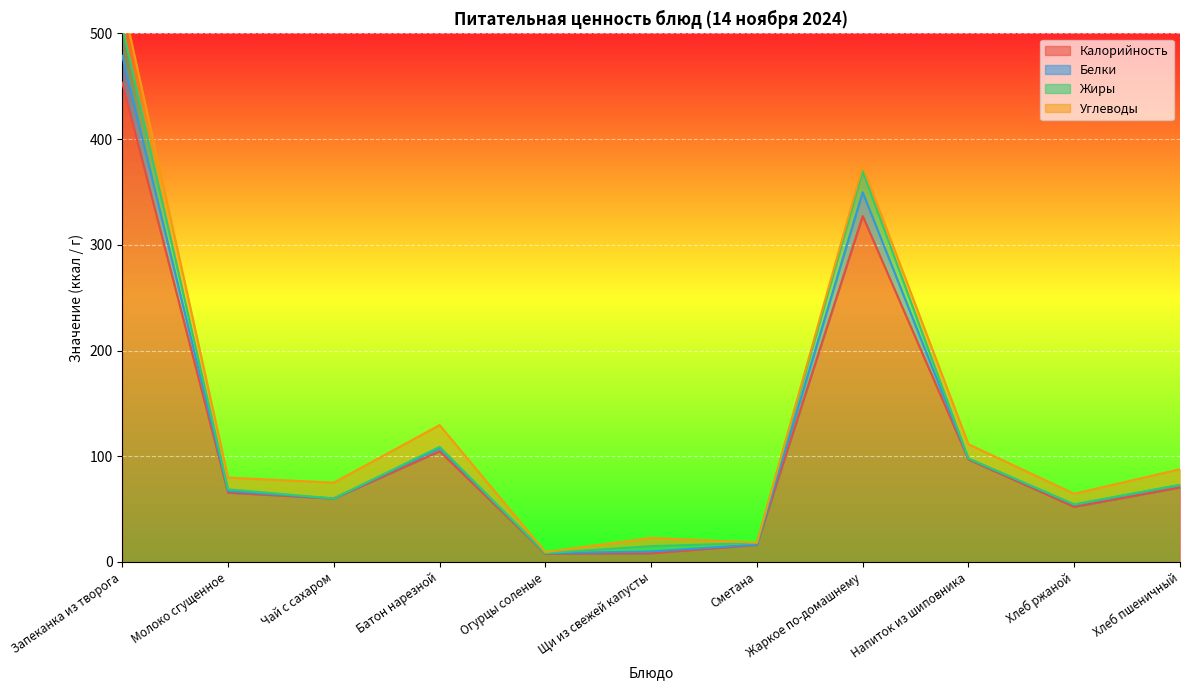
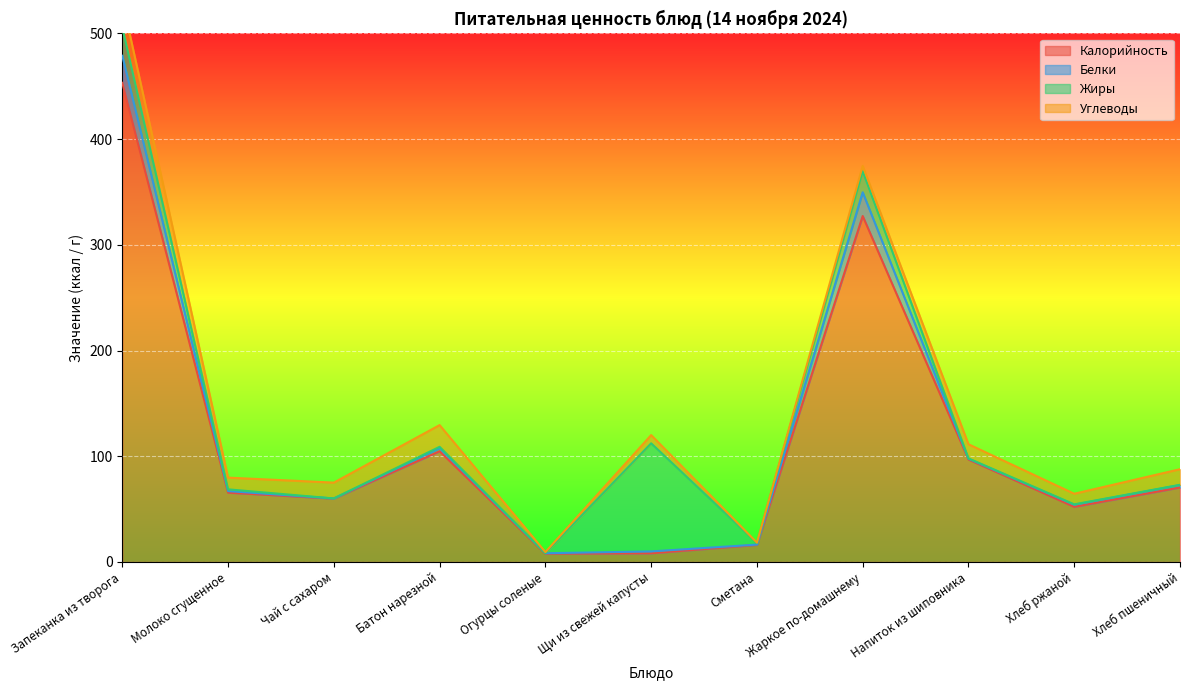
Жиры, Щи из свежей капусты: 5 -> 102
